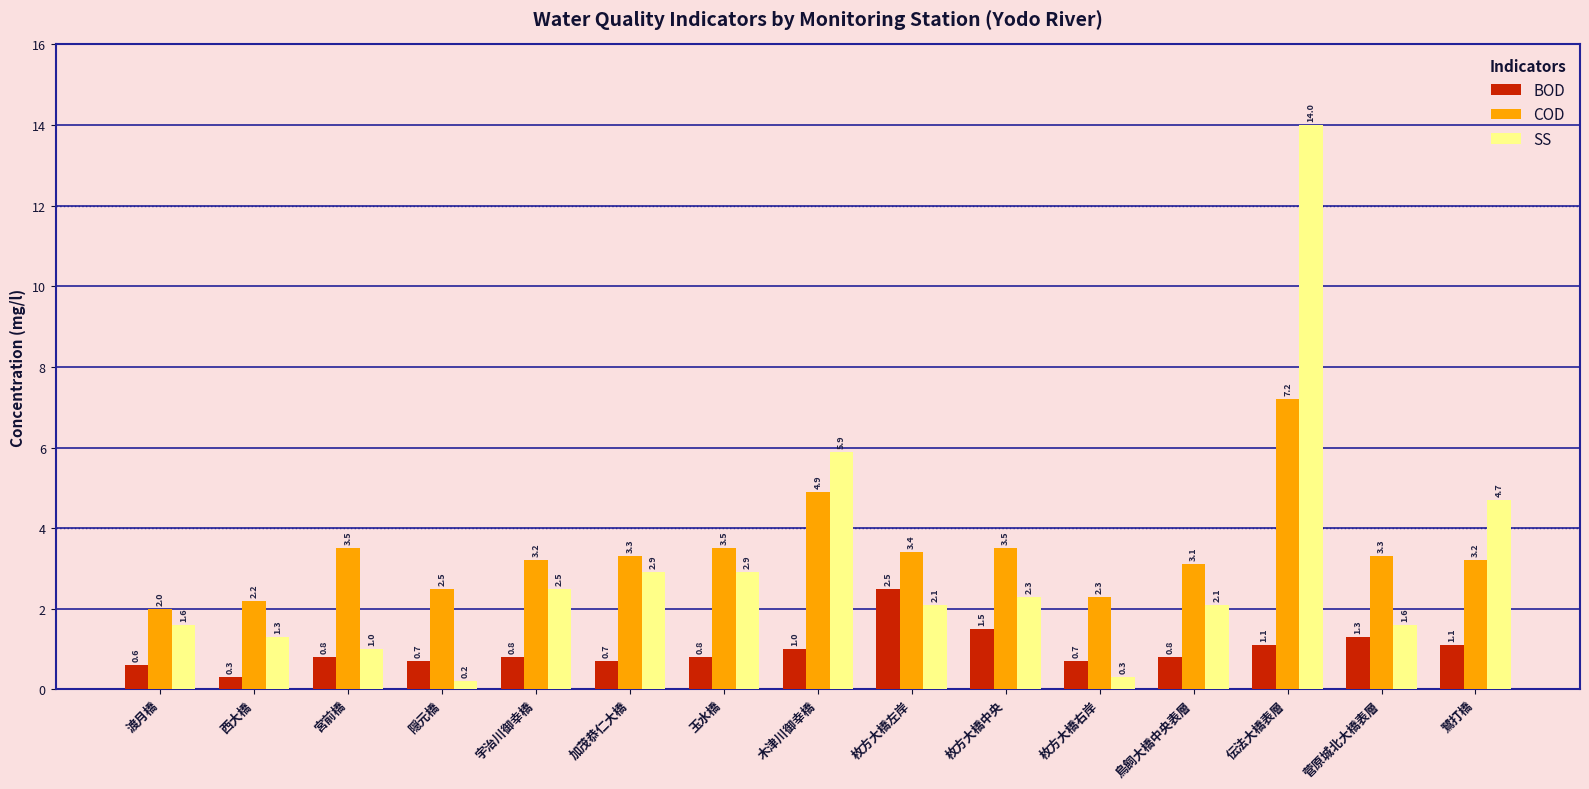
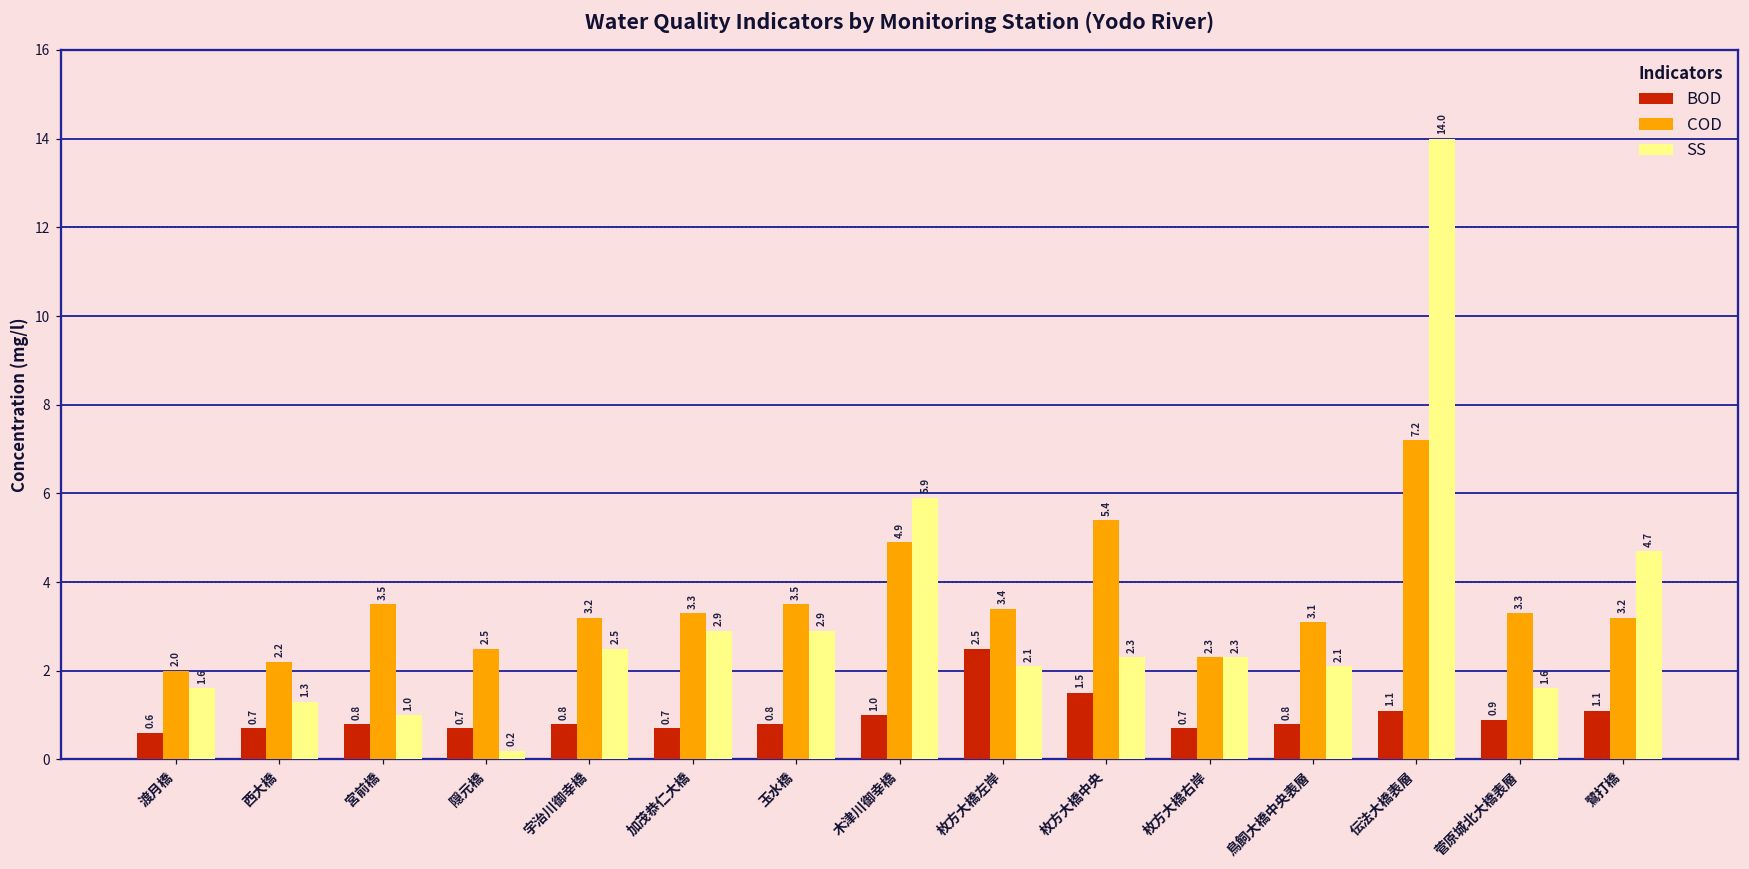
BOD, 西大橋: 0.3 -> 0.7
COD, 枚方大橋中央: 3.5 -> 5.4
SS, 枚方大橋右岸: 0.3 -> 2.3
BOD, 菅原城北大橋表層: 1.3 -> 0.9
